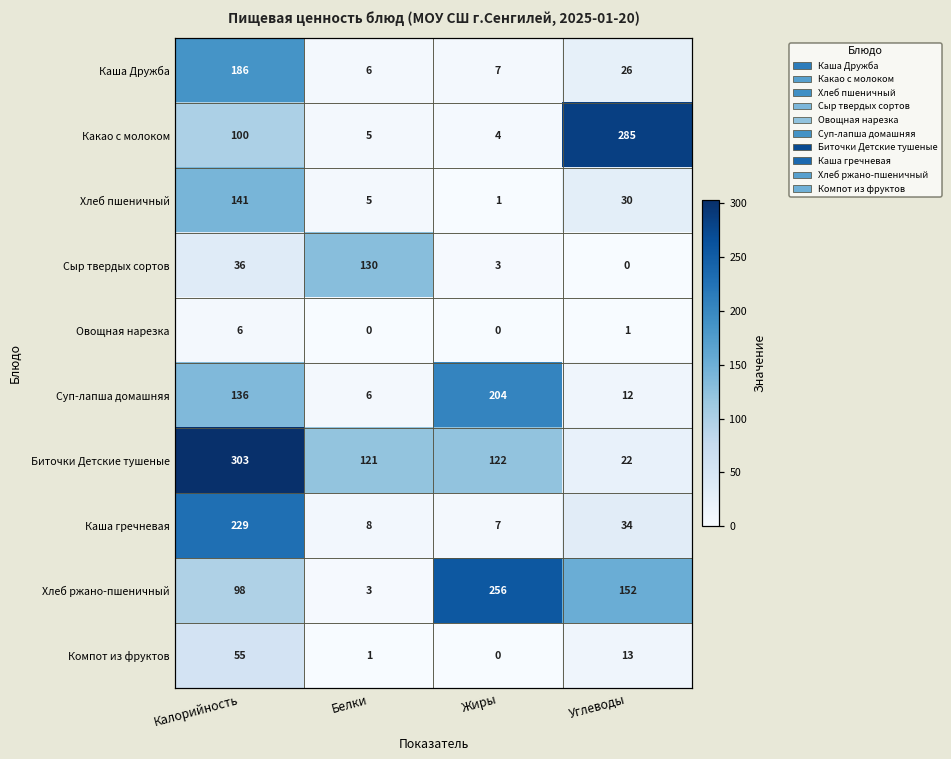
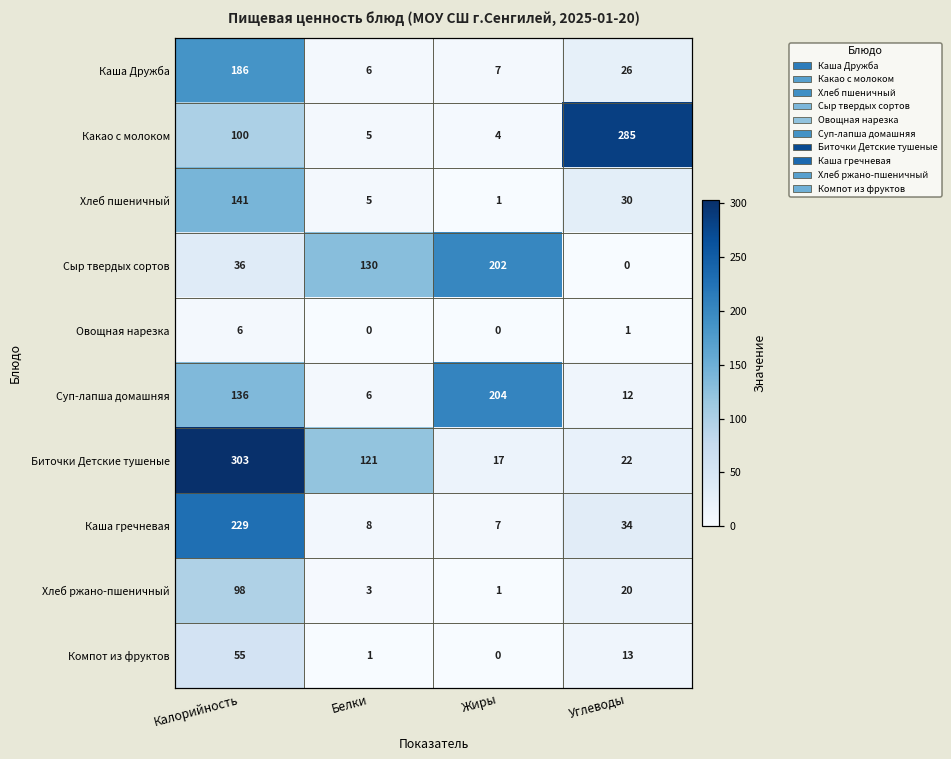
Сыр твердых сортов, Жиры: 3 -> 202
Биточки Детские тушеные, Жиры: 122 -> 17
Хлеб ржано-пшеничный, Жиры: 256 -> 1
Хлеб ржано-пшеничный, Углеводы: 152 -> 20
